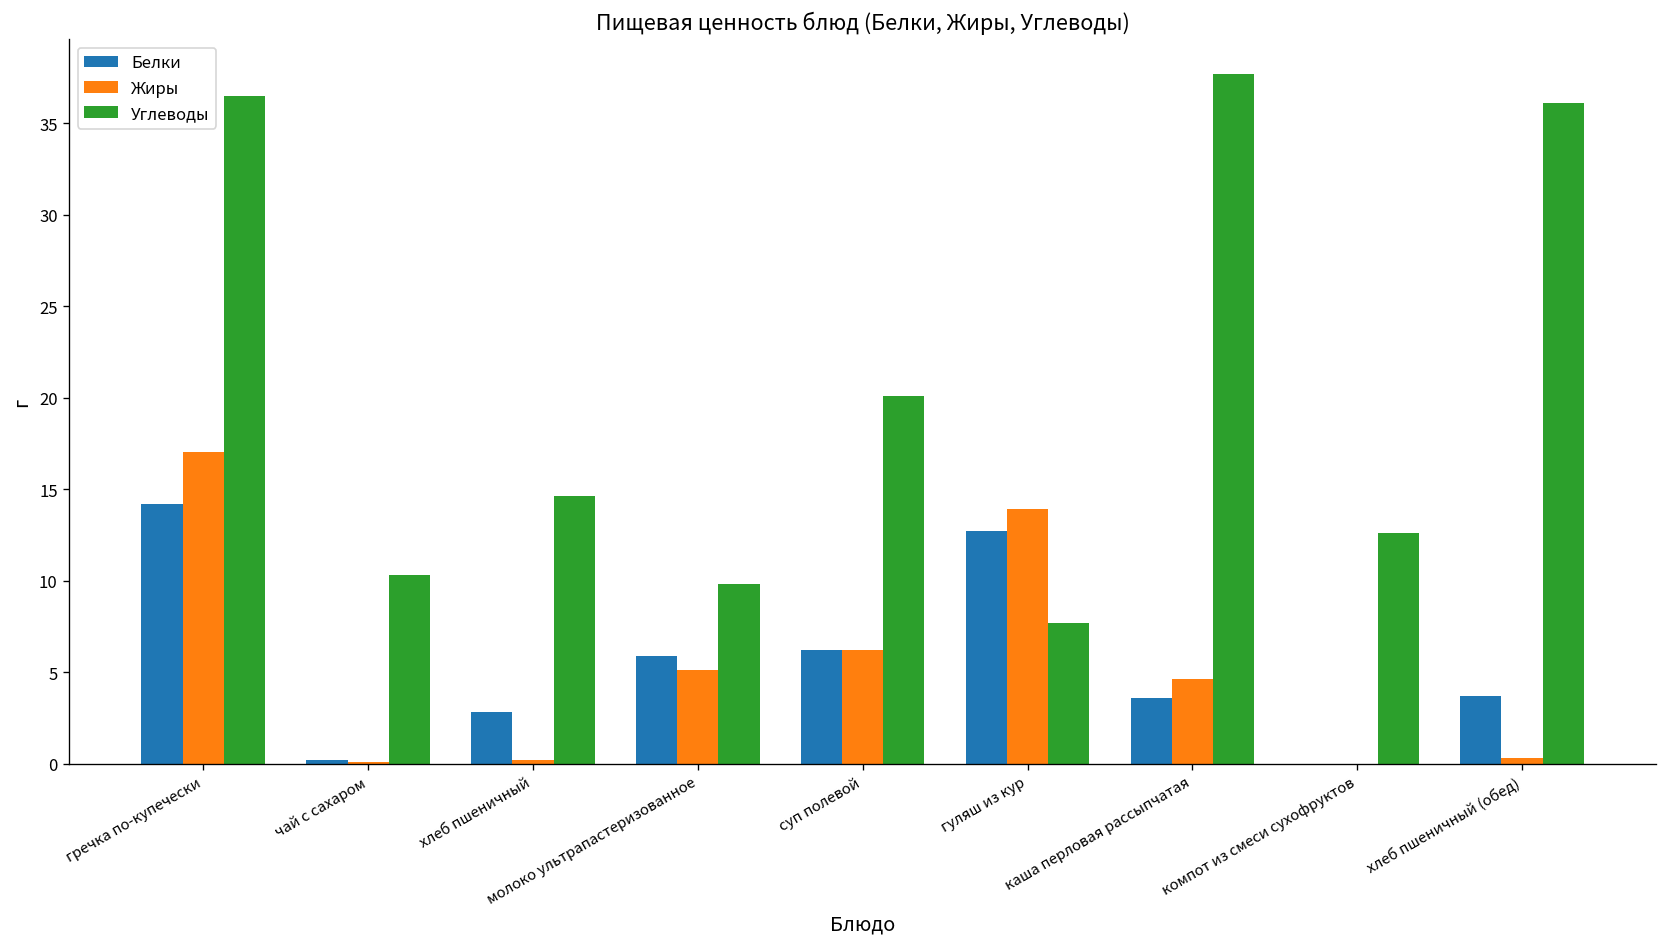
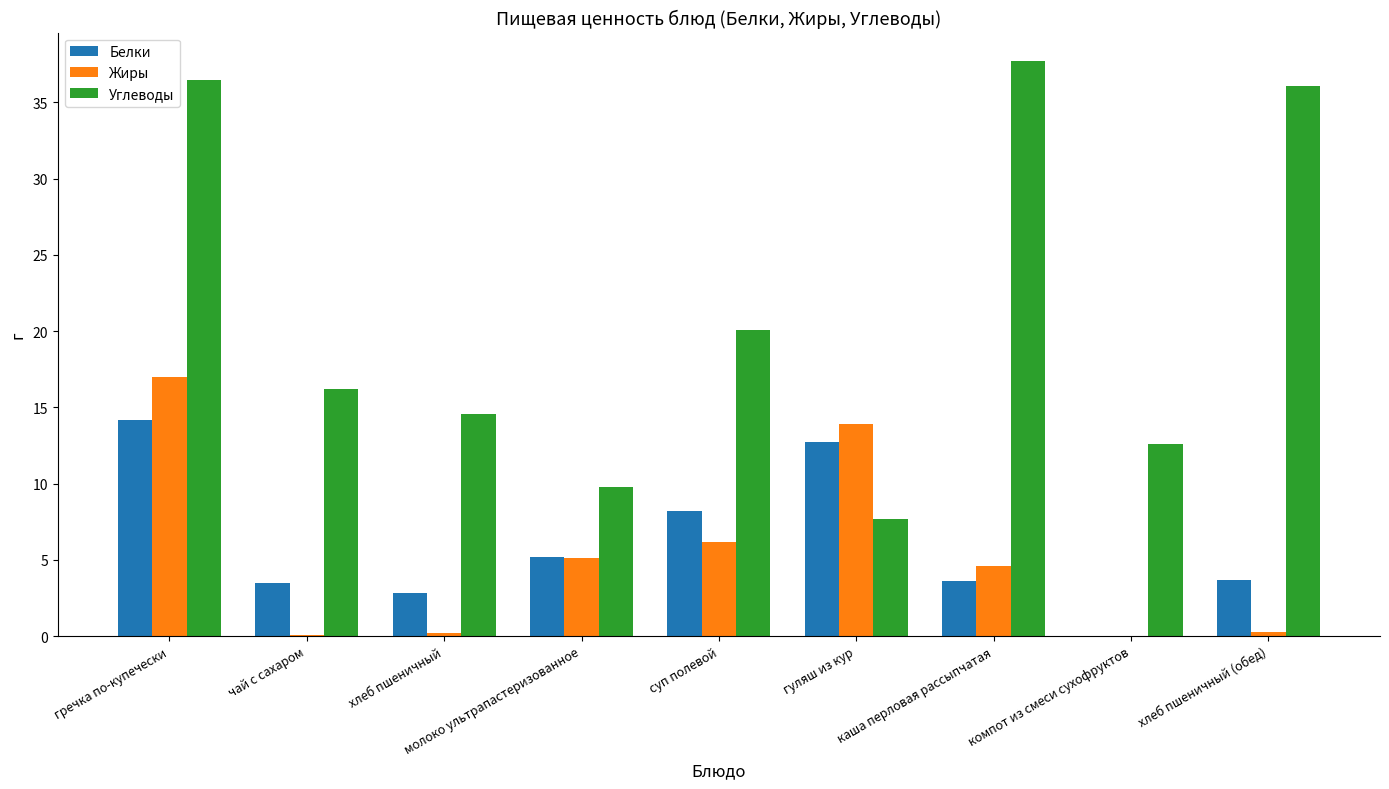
Белки, чай с сахаром: 0.2 -> 3.5
Углеводы, чай с сахаром: 10.3 -> 16.2
Белки, молоко ультрапастеризованное: 5.9 -> 5.2
Белки, суп полевой: 6.2 -> 8.2
